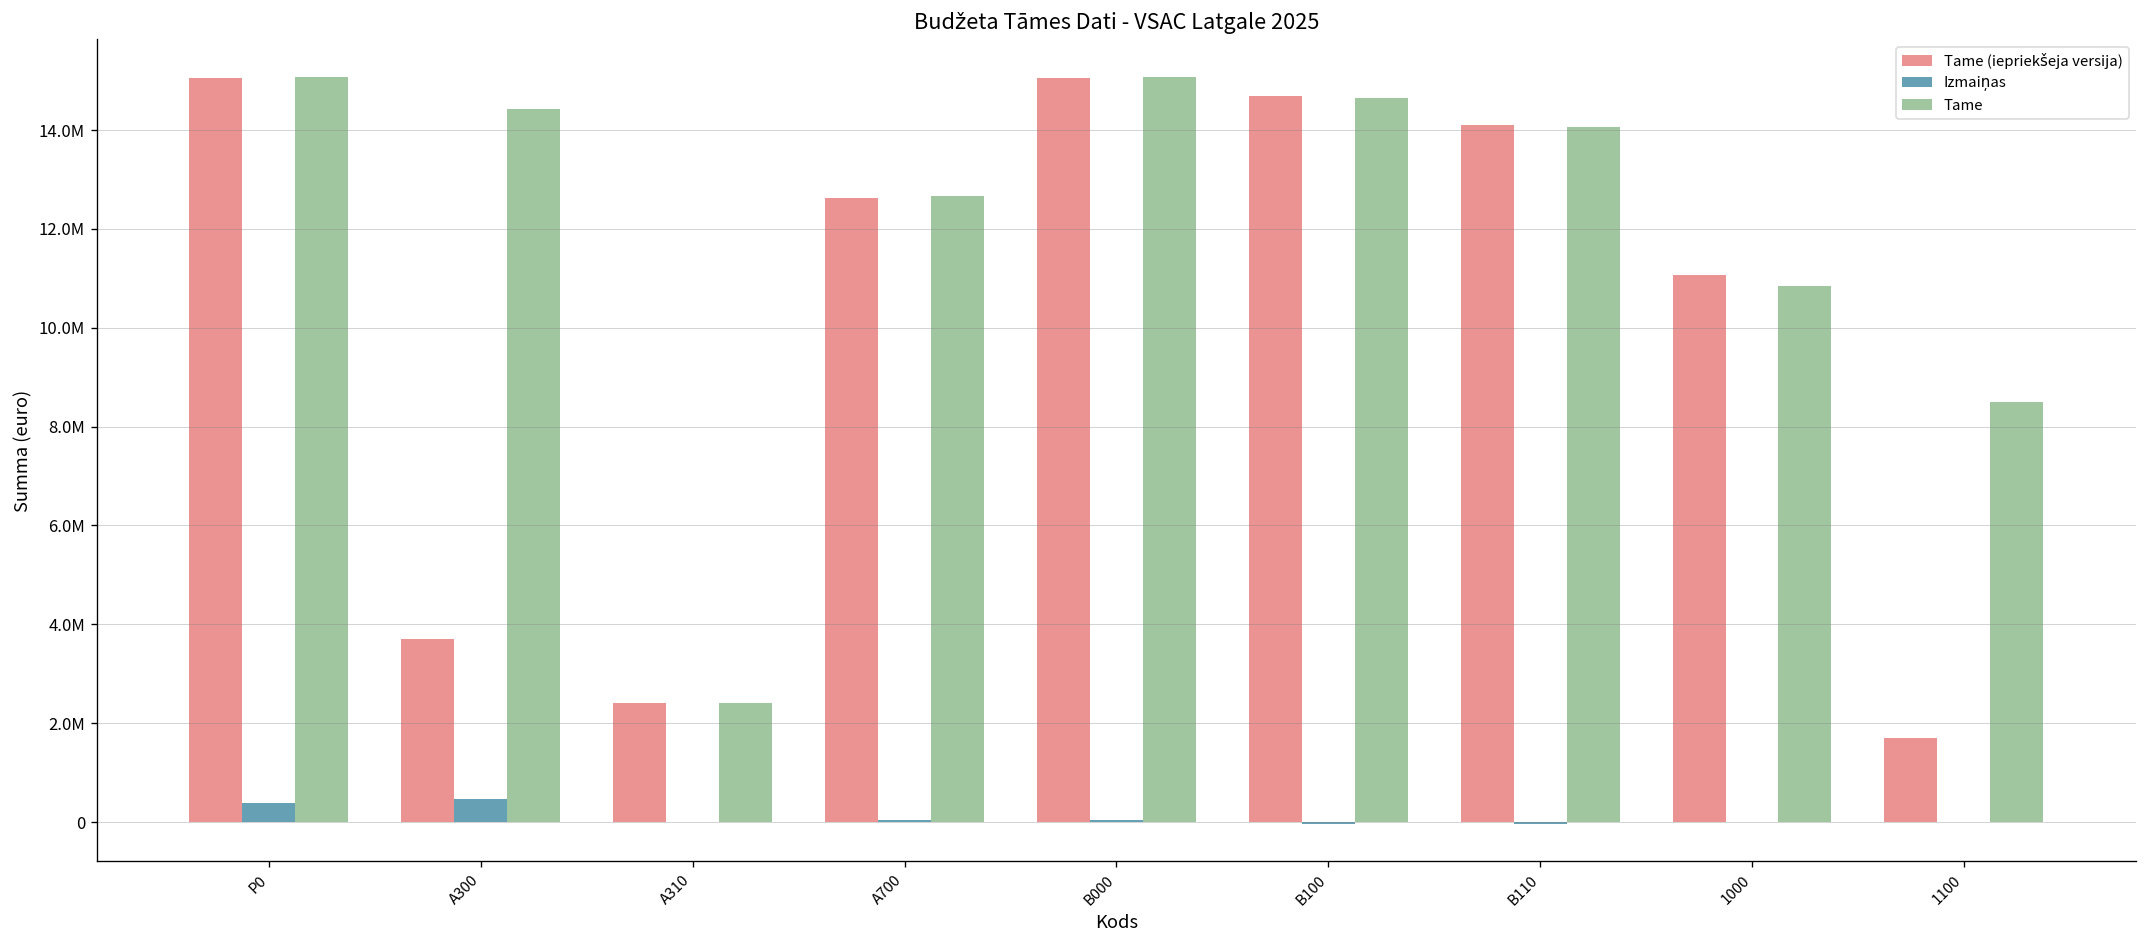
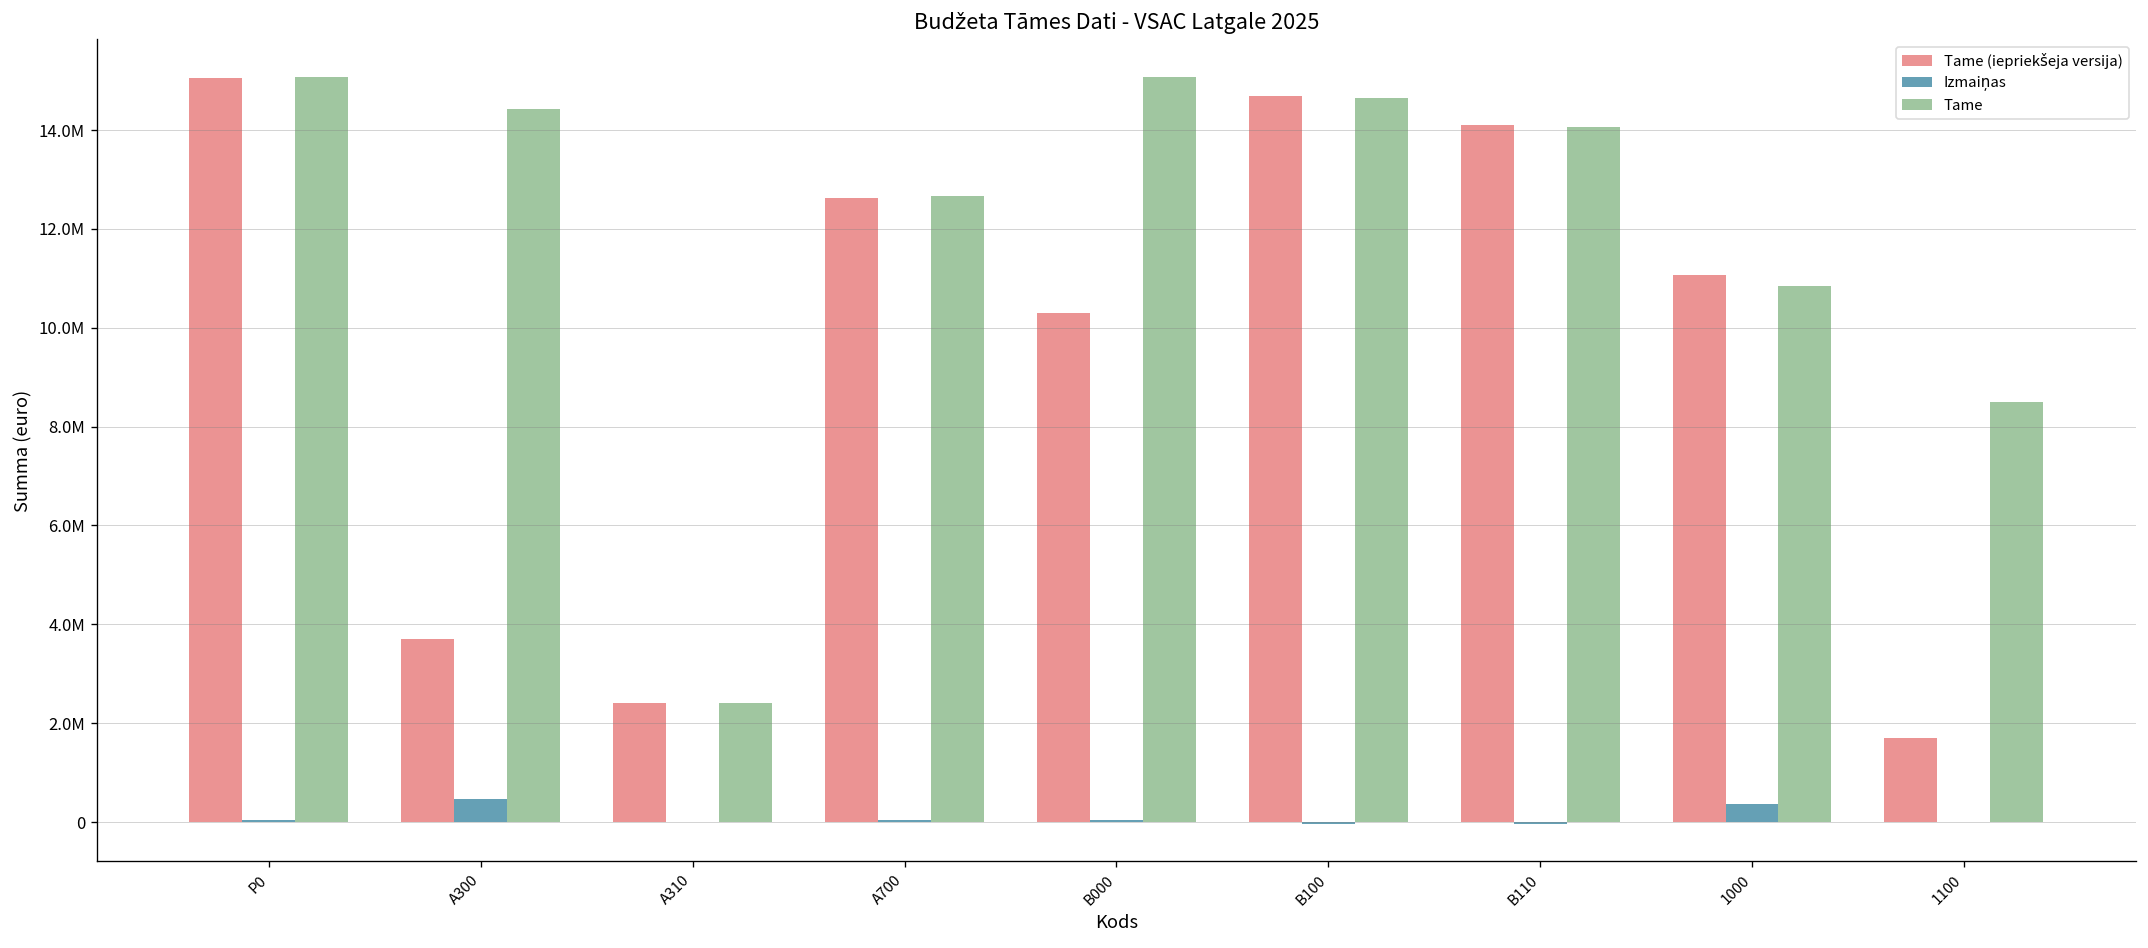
Izmaiņas, P0: 400000 -> 0
Tame (iepriekšeja versija), B000: 15000000 -> 10300000
Izmaiņas, 1000: 0 -> 400000
